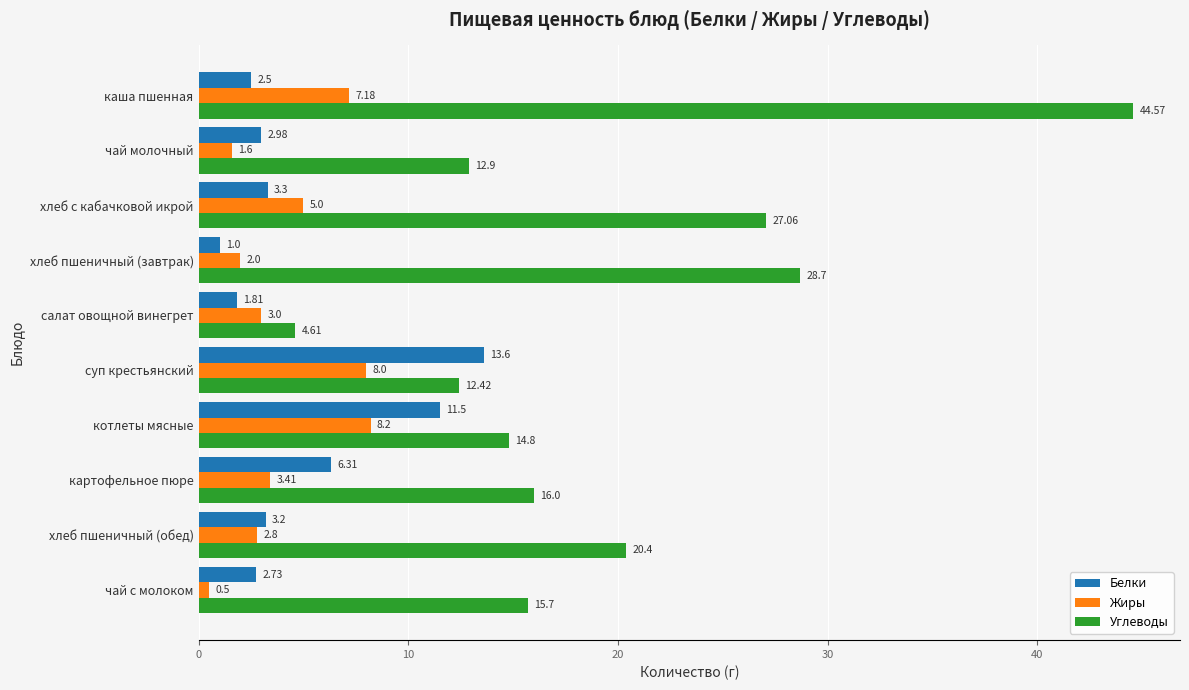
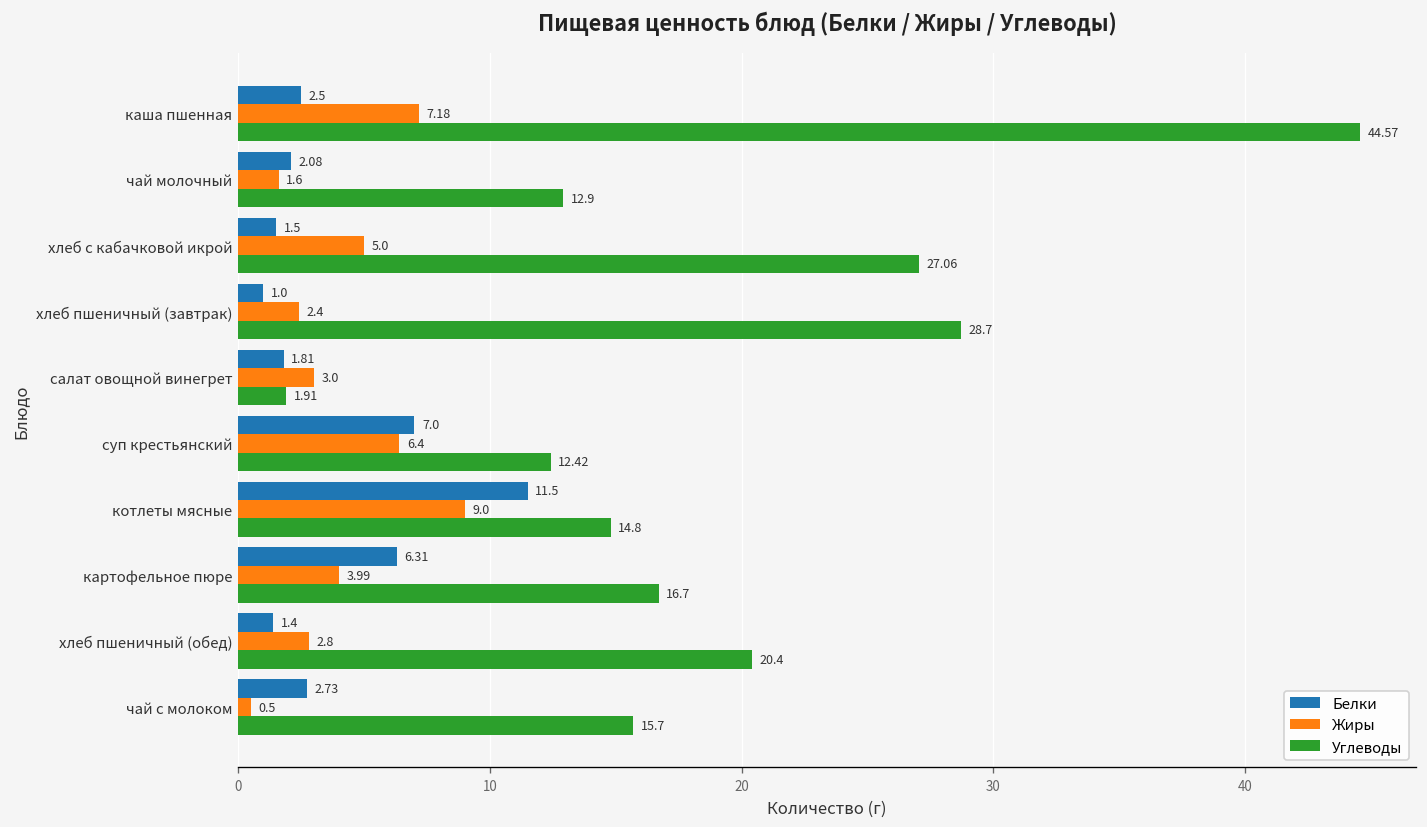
Белки, чай молочный: 2.98 -> 2.08
Белки, хлеб с кабачковой икрой: 3.3 -> 1.5
Жиры, хлеб пшеничный (завтрак): 2.0 -> 2.4
Углеводы, салат овощной винегрет: 4.61 -> 1.91
Белки, суп крестьянский: 13.6 -> 7.0
Жиры, суп крестьянский: 8.0 -> 6.4
Жиры, котлеты мясные: 8.2 -> 9.0
Жиры, картофельное пюре: 3.41 -> 3.99
Углеводы, картофельное пюре: 16.0 -> 16.7
Белки, хлеб пшеничный (обед): 3.2 -> 1.4
